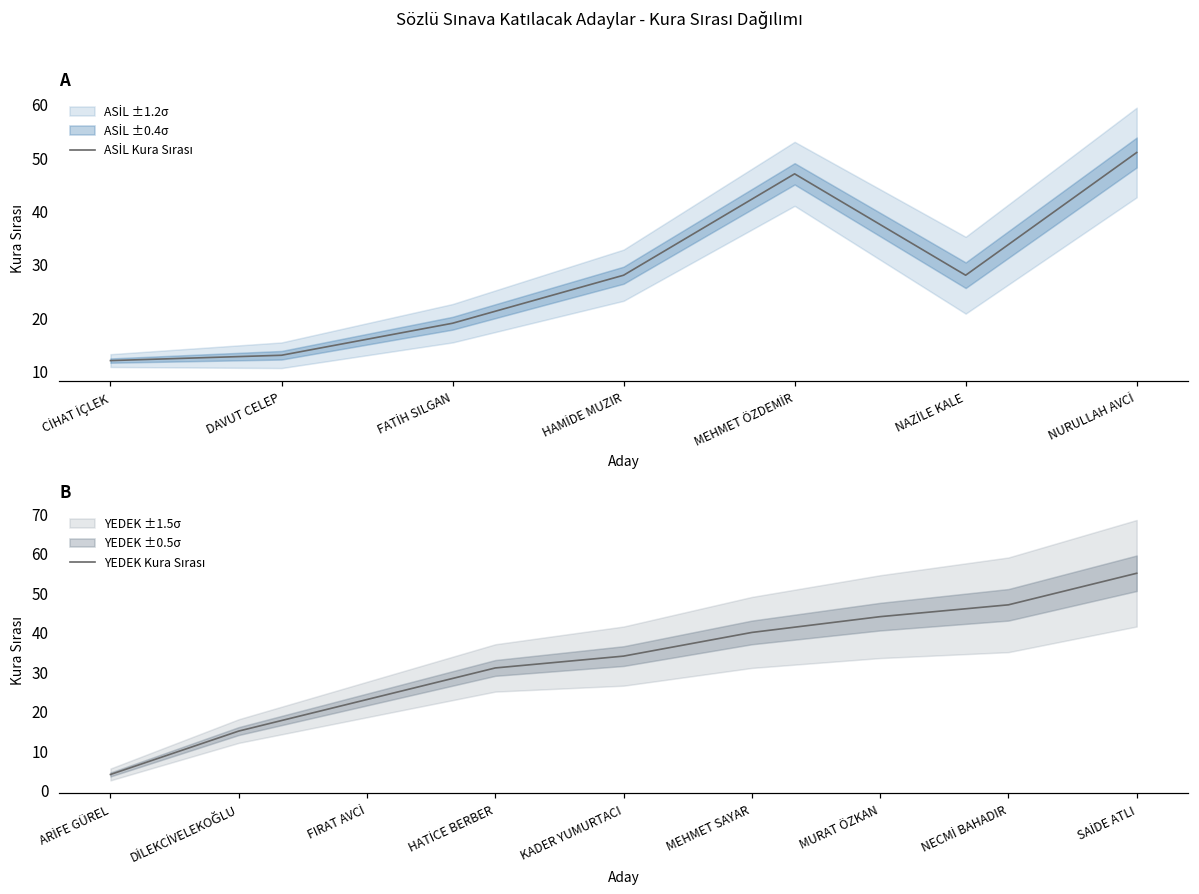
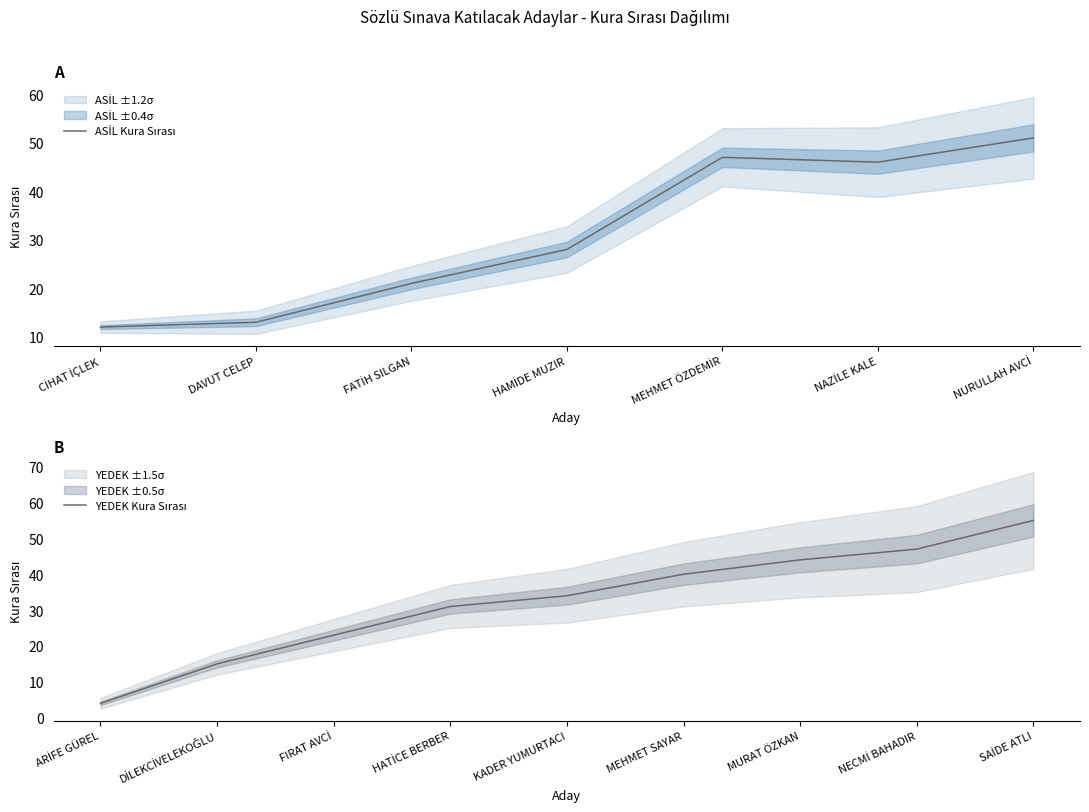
A, ASİL Kura Sırası, FATİH SILGAN: 19 -> 21
A, ASİL Kura Sırası, NAZİLE KALE: 28 -> 46
